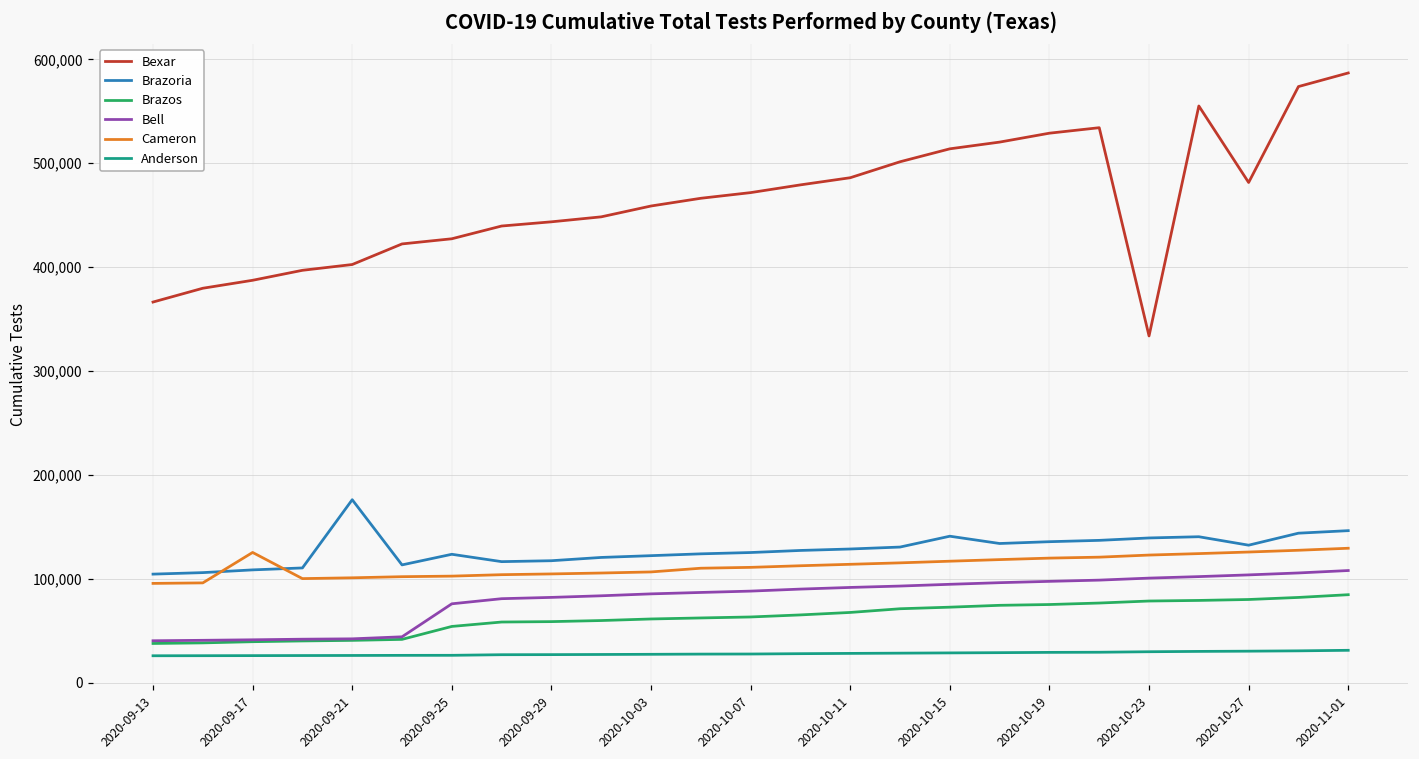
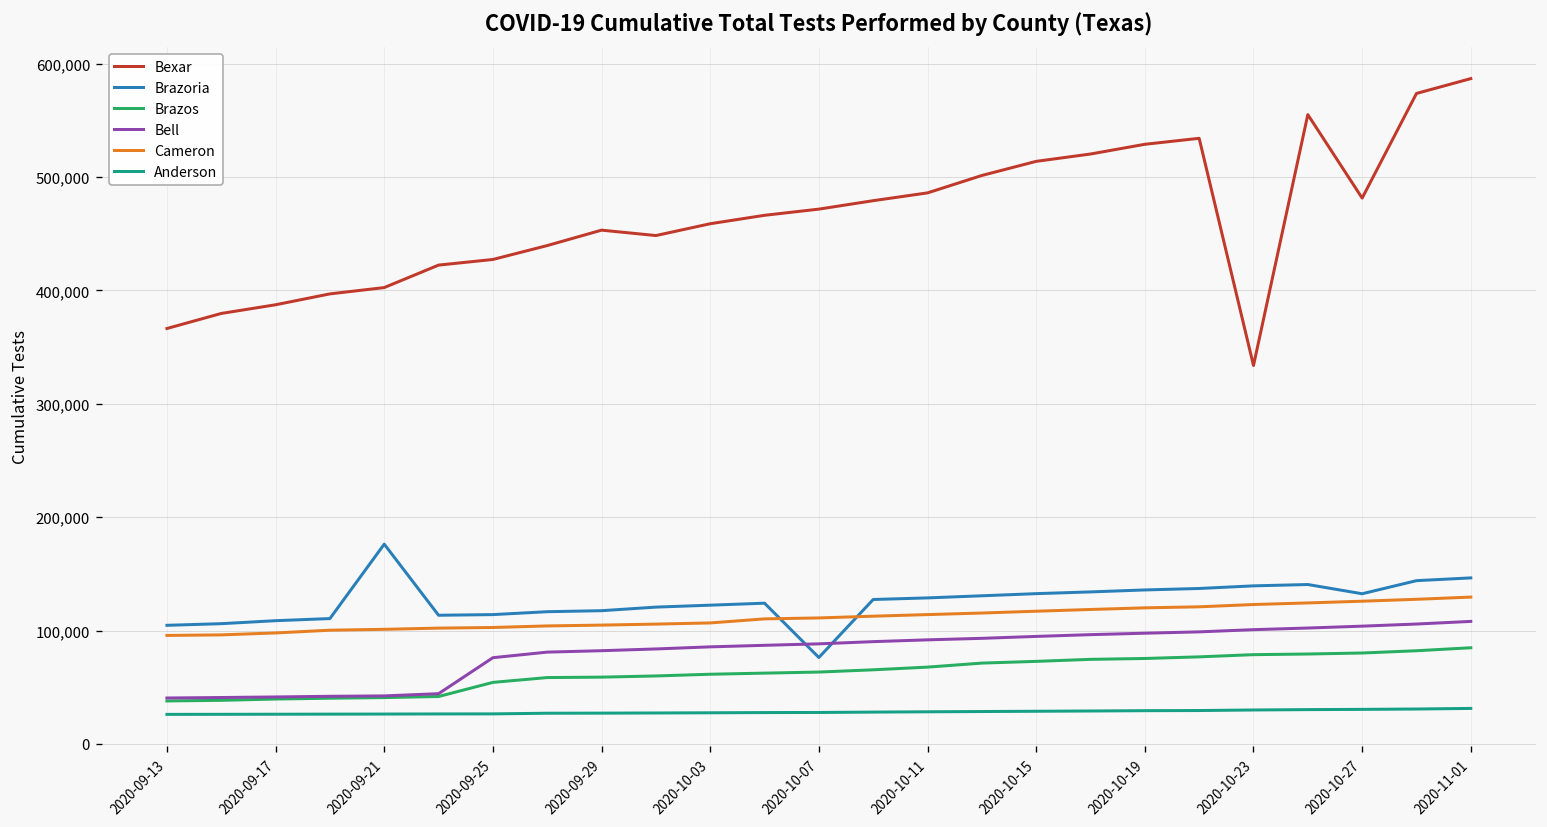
Cameron, 2020-09-17: 130,000 -> 100,000
Brazoria, 2020-09-25: 120,000 -> 110,000
Bexar, 2020-09-29: 440,000 -> 450,000
Brazoria, 2020-10-07: 130,000 -> 80,000
Brazoria, 2020-10-15: 140,000 -> 130,000
